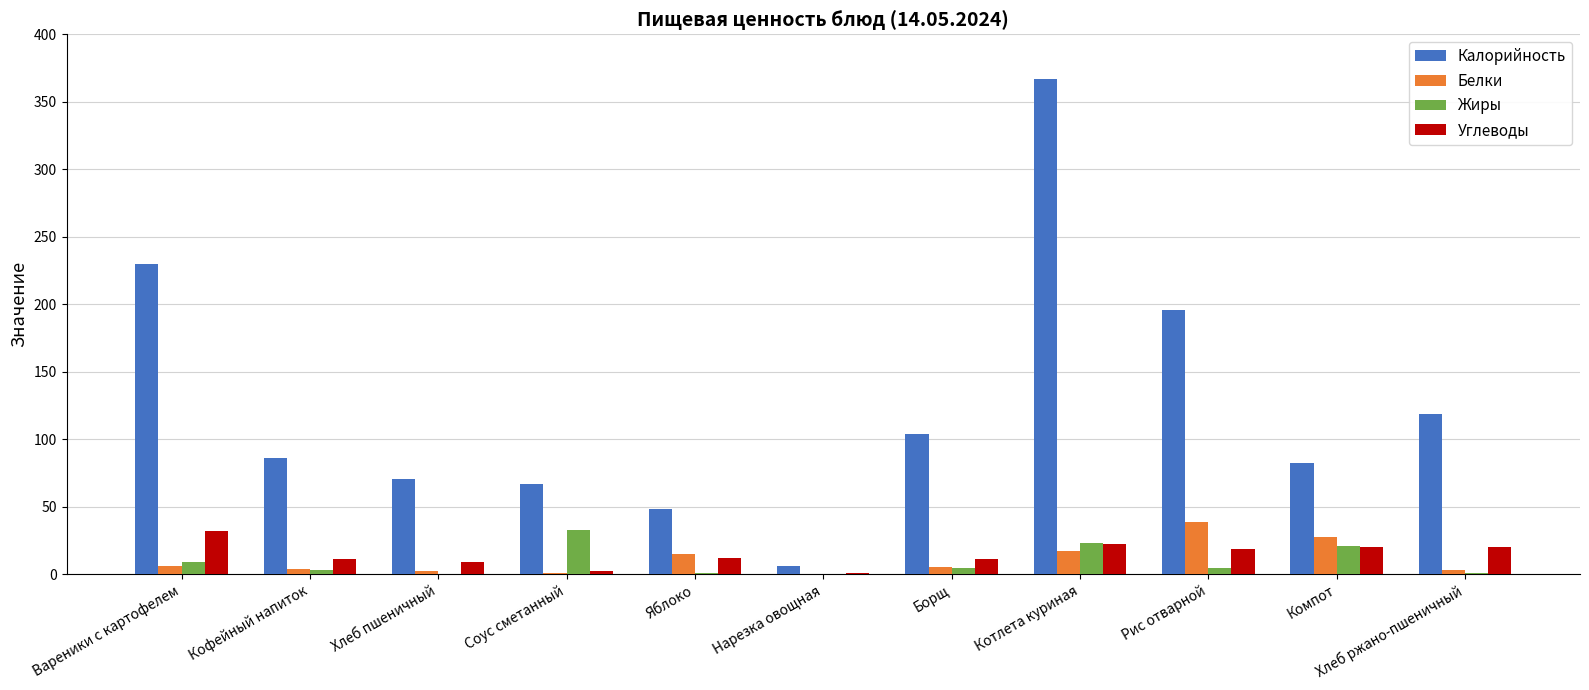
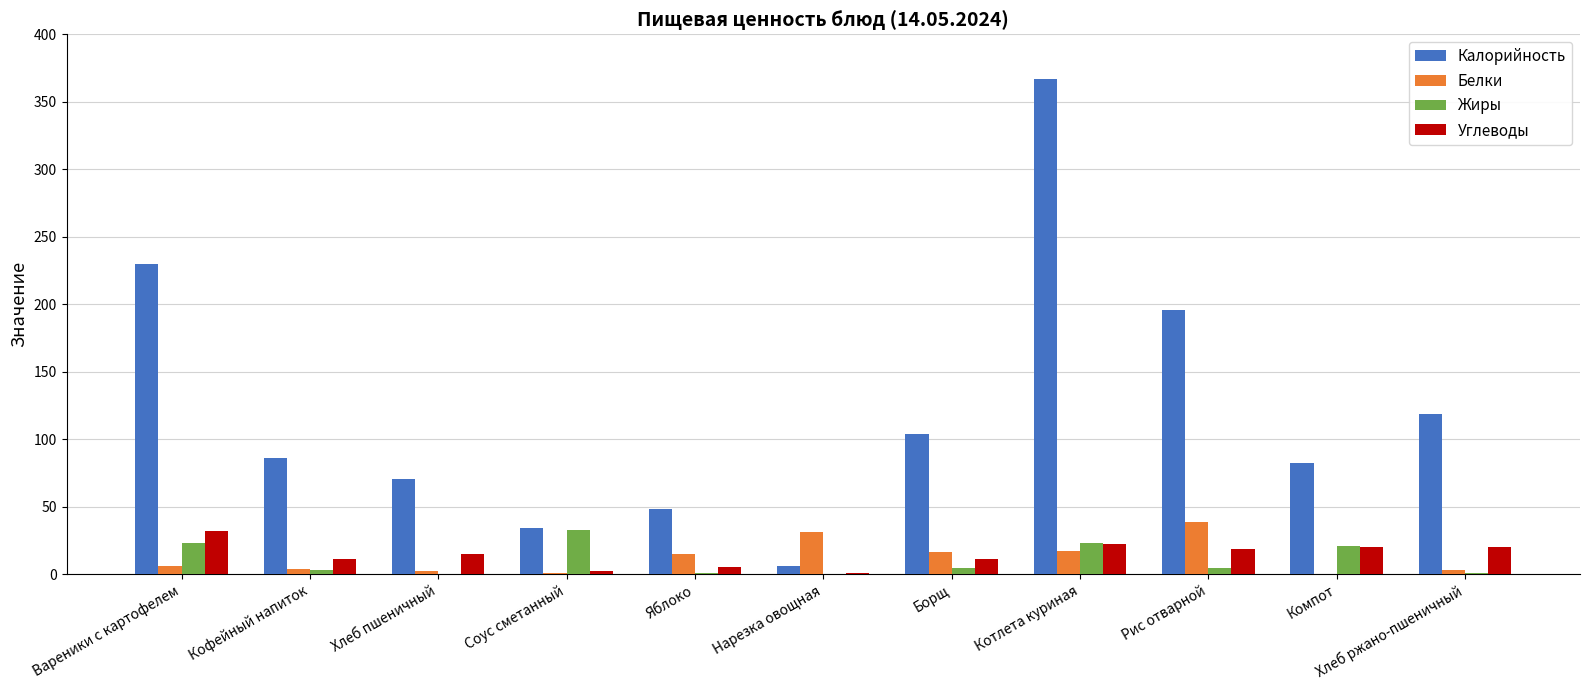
Жиры, Вареники с картофелем: 9 -> 23
Углеводы, Хлеб пшеничный: 9 -> 15
Калорийность, Соус сметанный: 67 -> 34
Углеводы, Яблоко: 12 -> 5
Белки, Нарезка овощная: 0 -> 31
Белки, Борщ: 5 -> 16
Белки, Компот: 28 -> 0
